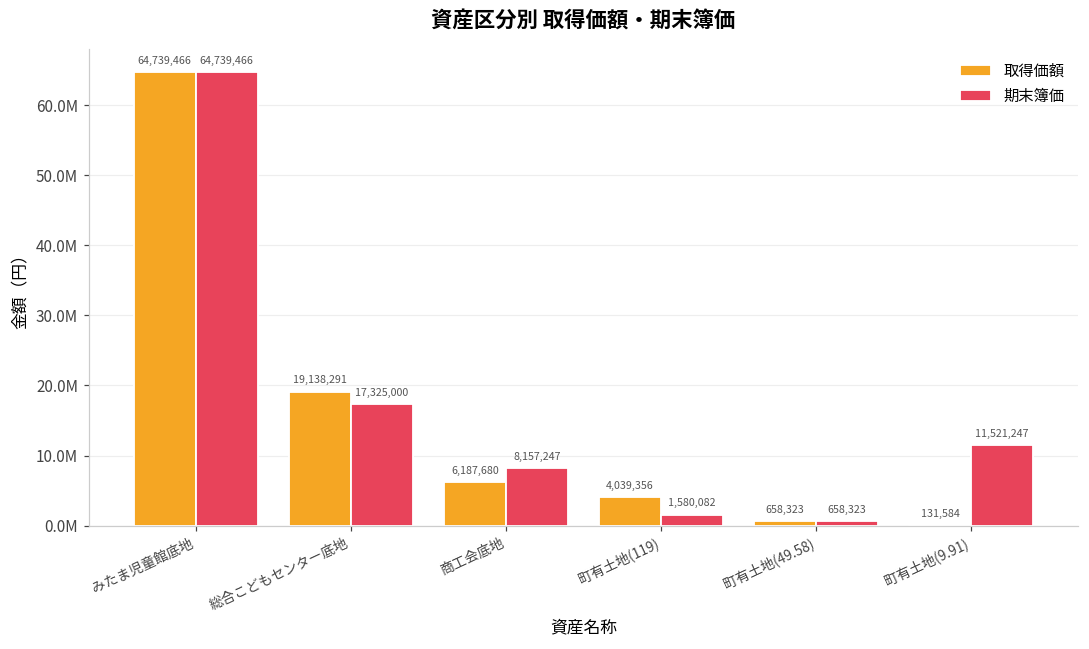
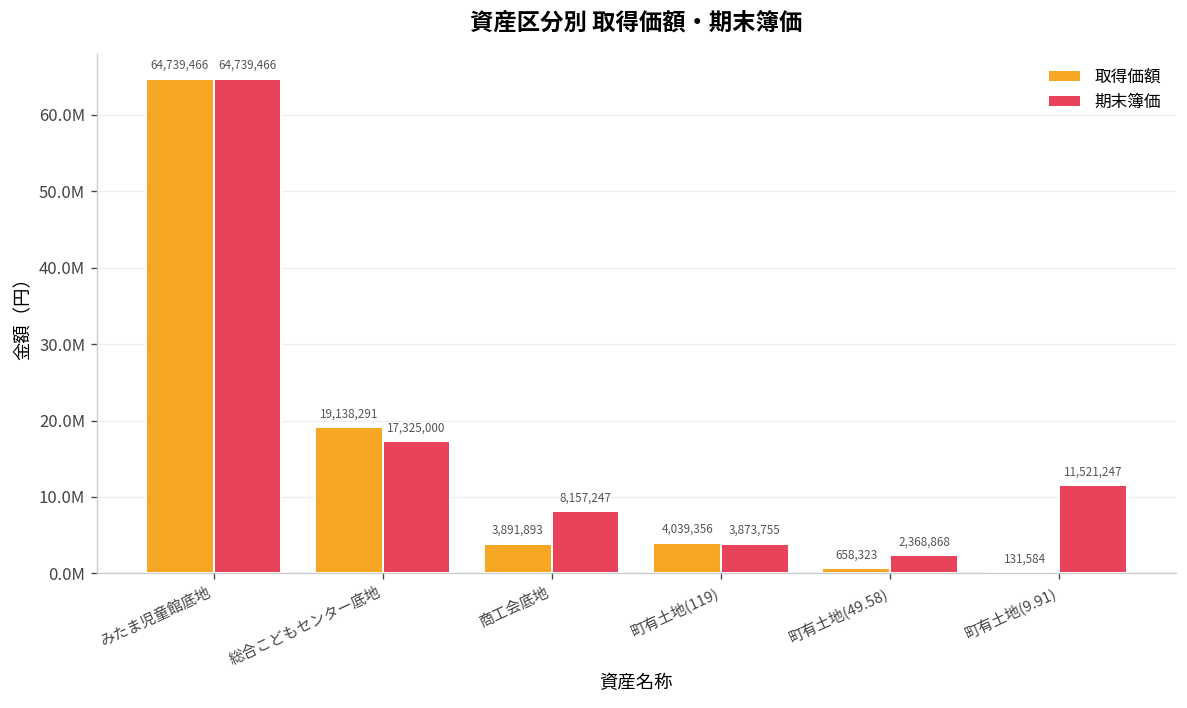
取得価額, 商工会底地: 6,187,680 -> 3,891,893
期末簿価, 町有土地(119): 1,580,082 -> 3,873,755
期末簿価, 町有土地(49.58): 658,323 -> 2,368,868
